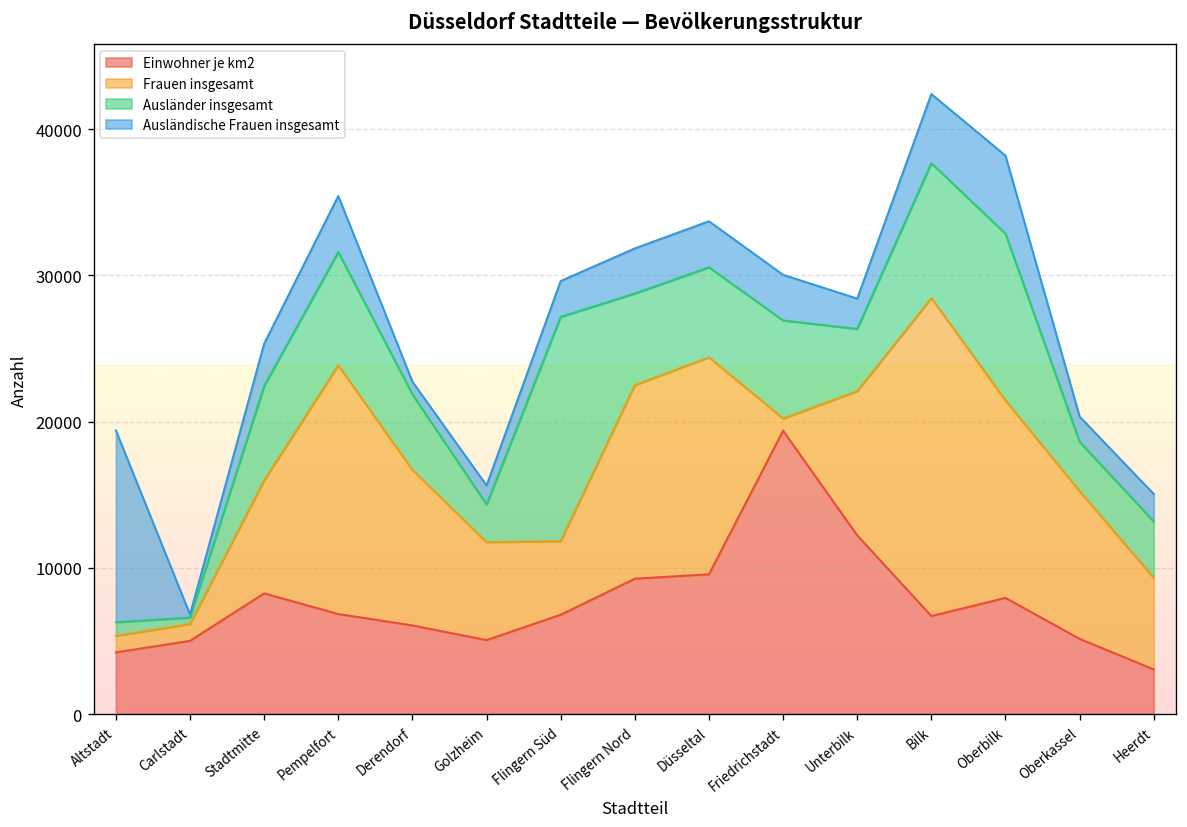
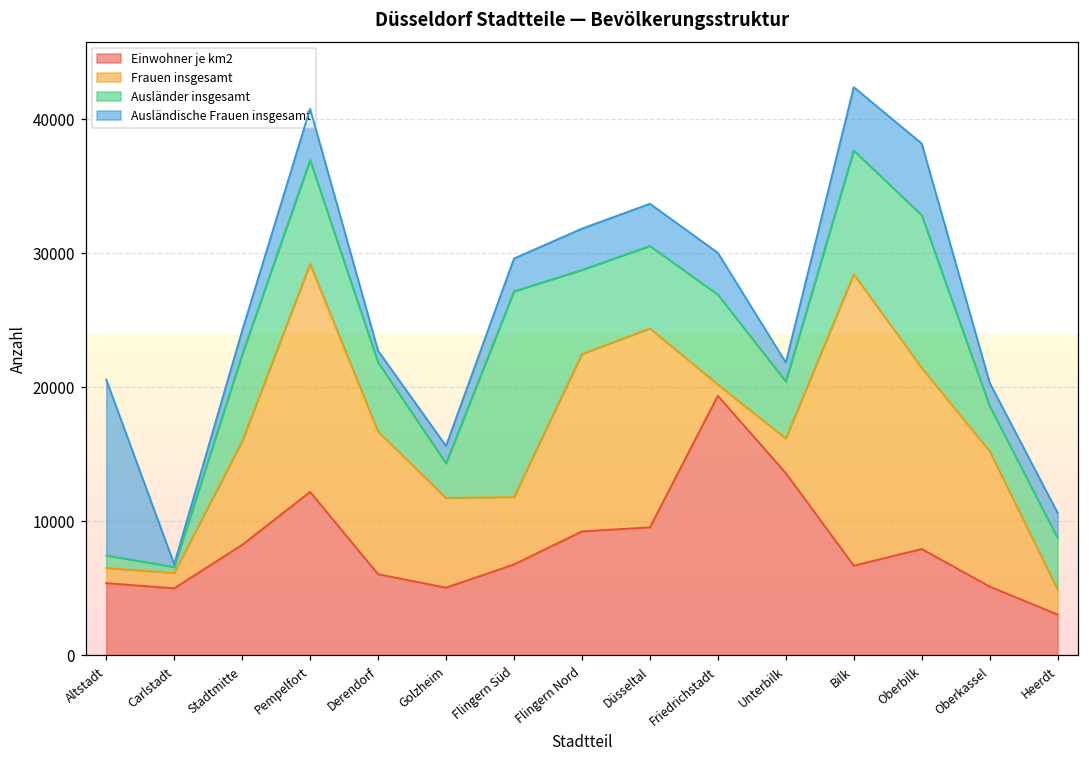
Einwohner je km2, Altstadt: 4200 -> 5400
Ausländische Frauen insgesamt, Stadtmitte: 2900 -> 1800
Einwohner je km2, Pempelfort: 6800 -> 12200
Einwohner je km2, Unterbilk: 12200 -> 13600
Frauen insgesamt, Unterbilk: 9900 -> 2600
Ausländische Frauen insgesamt, Unterbilk: 2100 -> 1400
Frauen insgesamt, Heerdt: 6300 -> 1900
